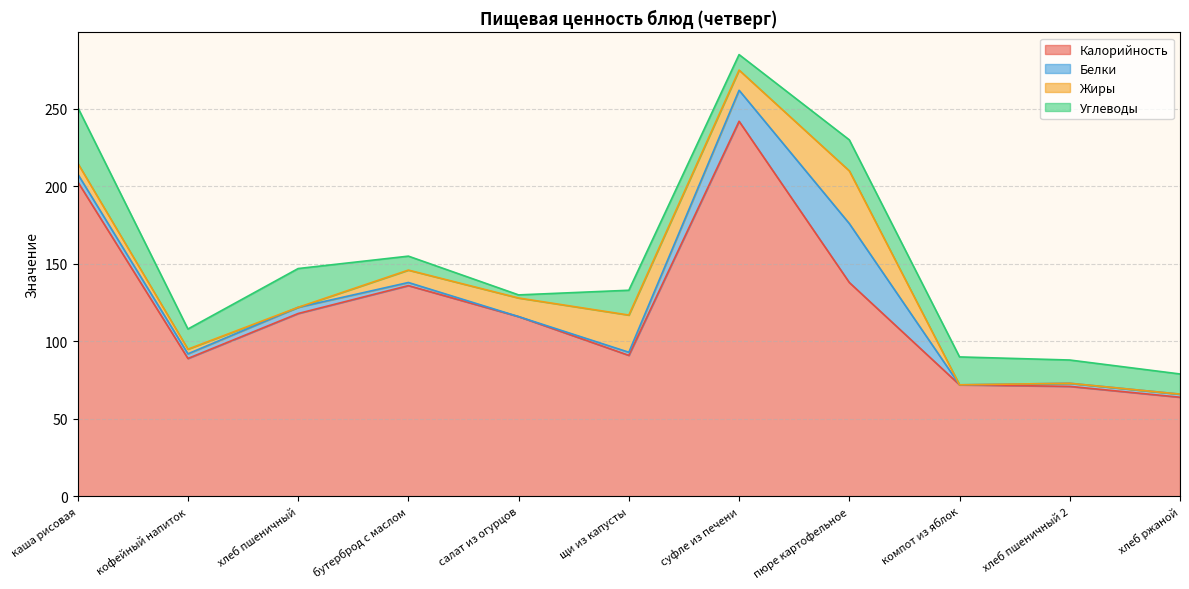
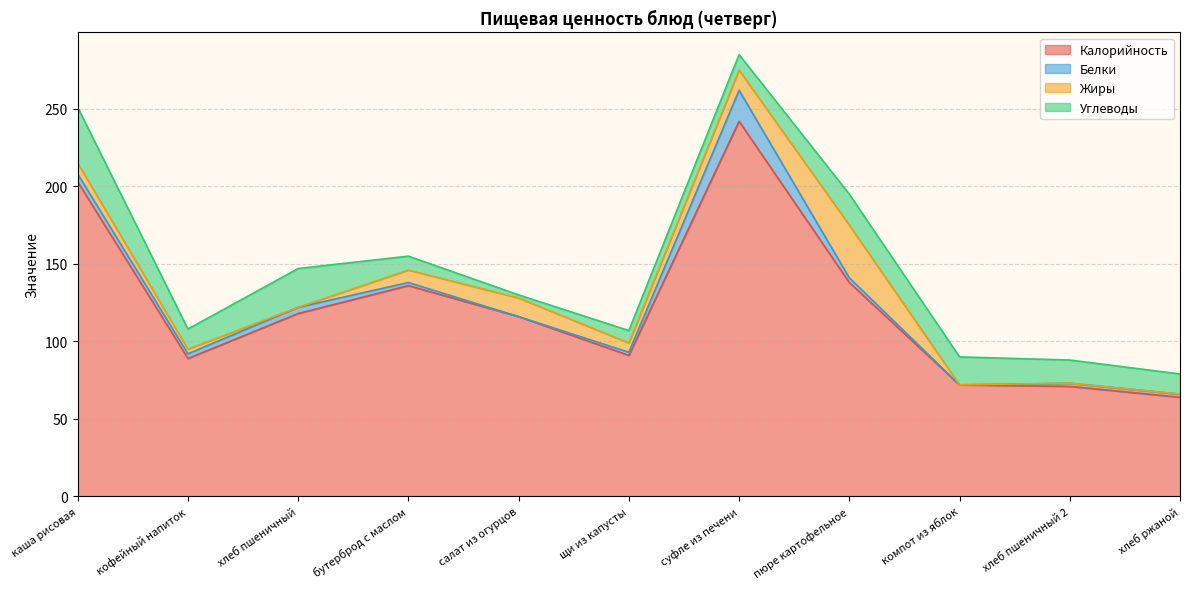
Жиры, щи из капусты: 24 -> 6
Углеводы, щи из капусты: 16 -> 8
Белки, пюре картофельное: 38 -> 3
